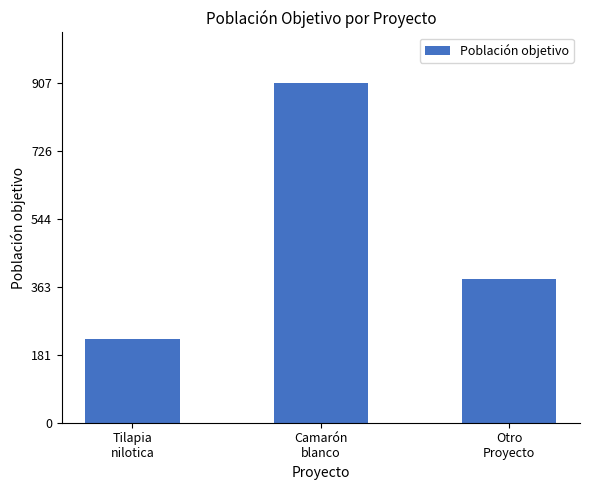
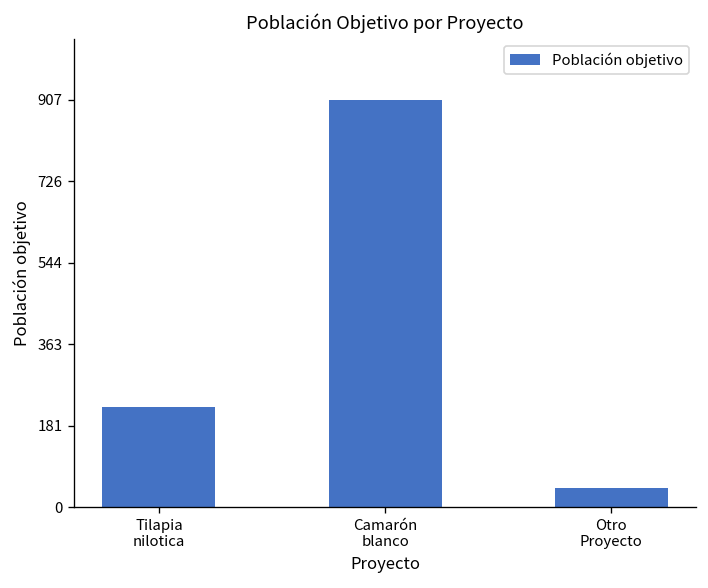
Otro Proyecto: 380 -> 40
